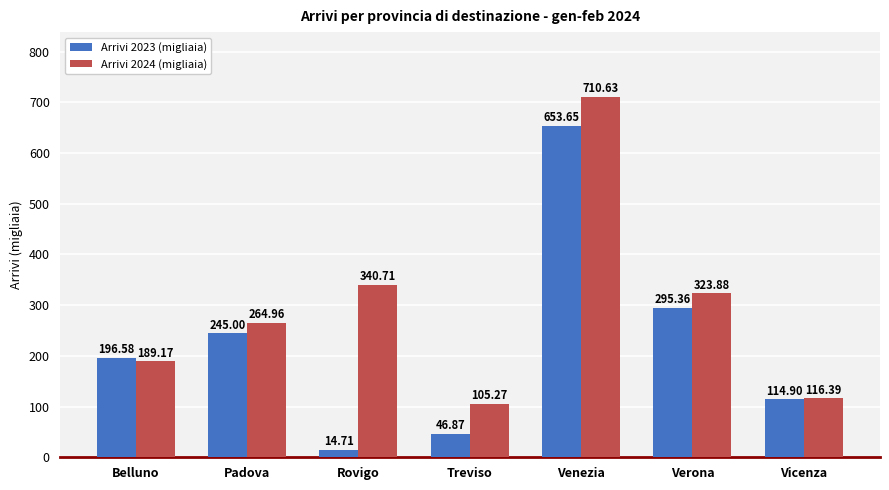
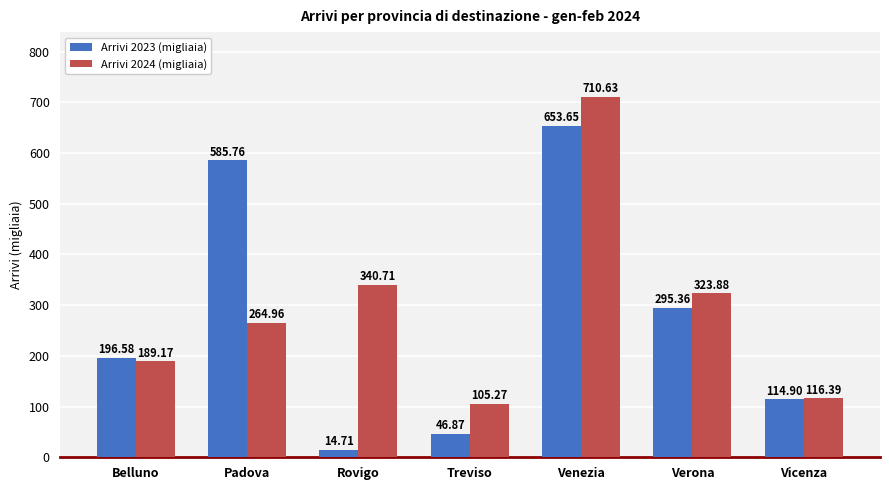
Arrivi 2023 (migliaia), Padova: 245.00 -> 585.76
